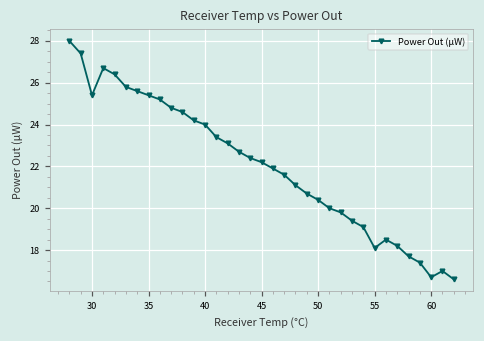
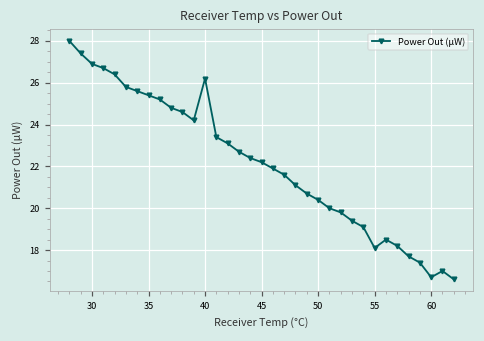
30: 25.4 -> 26.9
40: 24.0 -> 26.2
